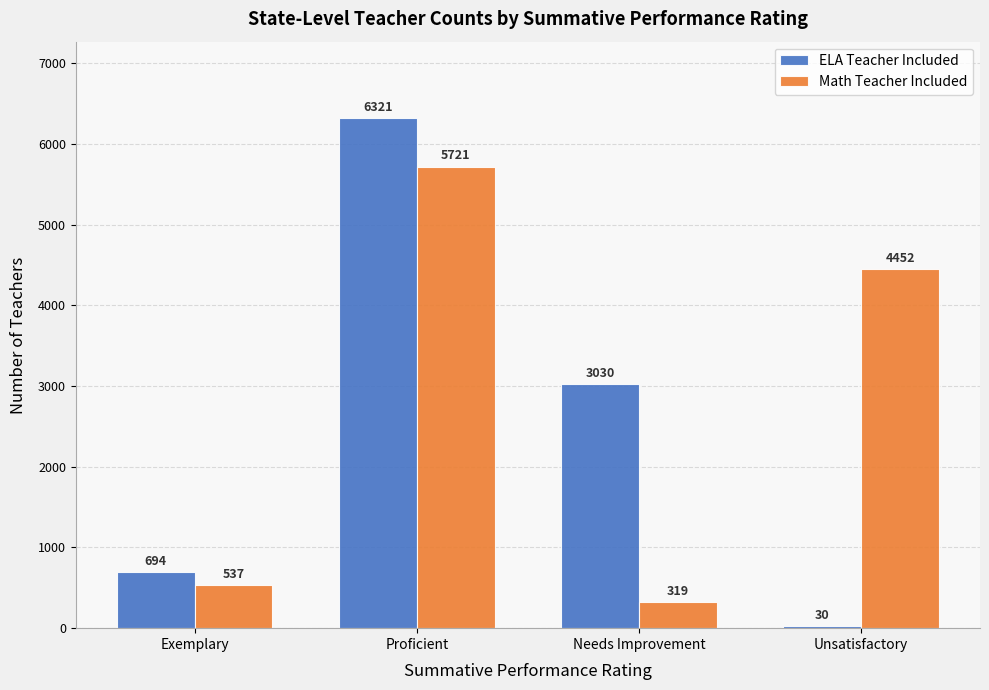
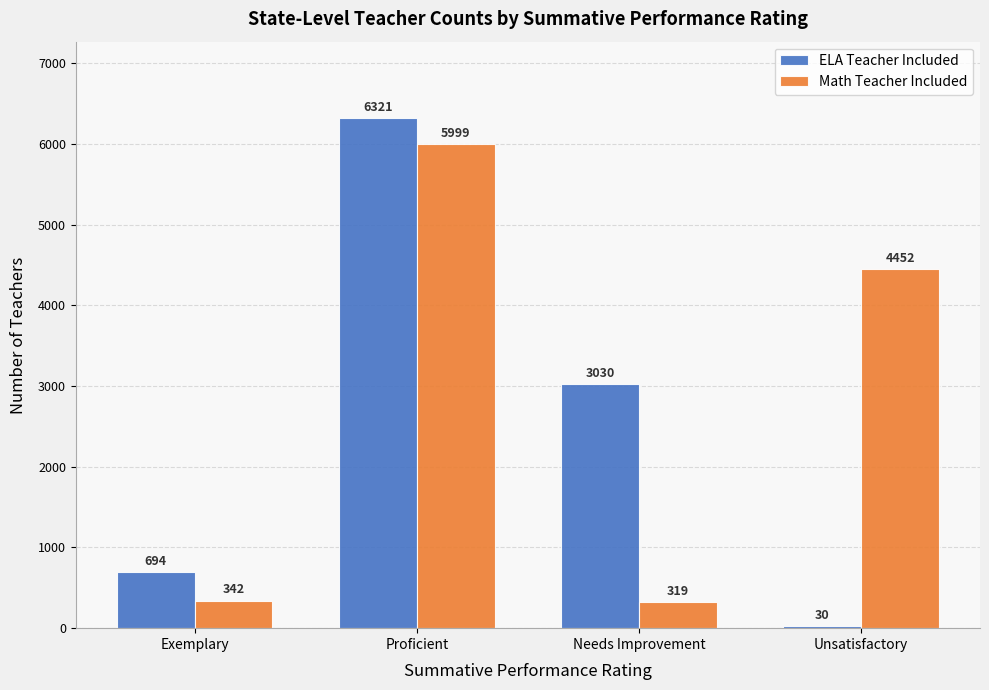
Math Teacher Included, Exemplary: 537 -> 342
Math Teacher Included, Proficient: 5721 -> 5999
